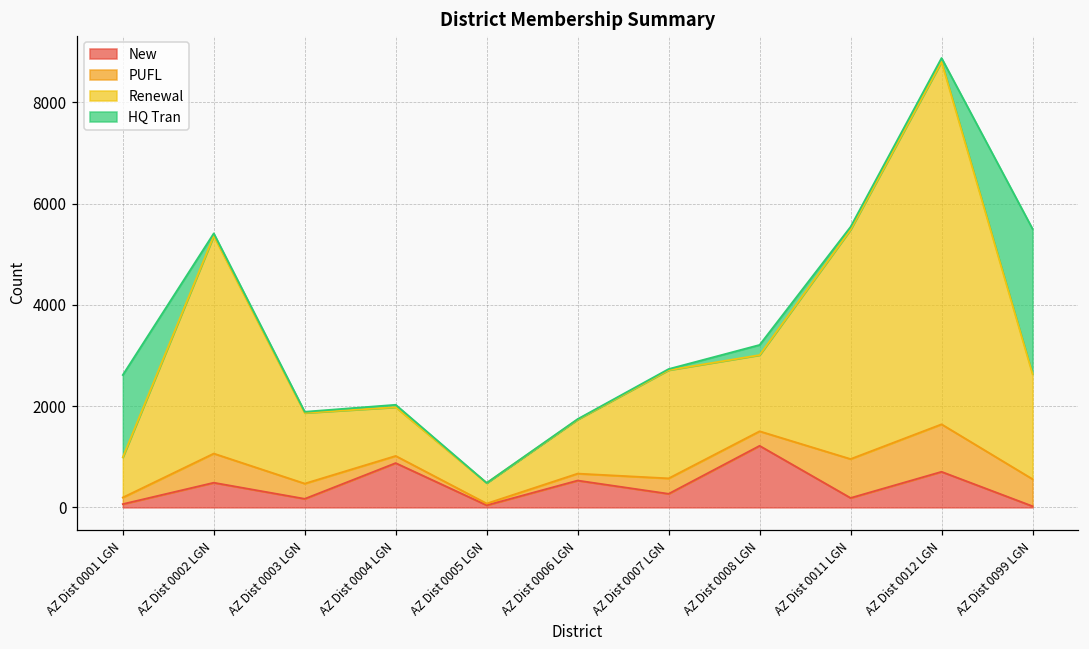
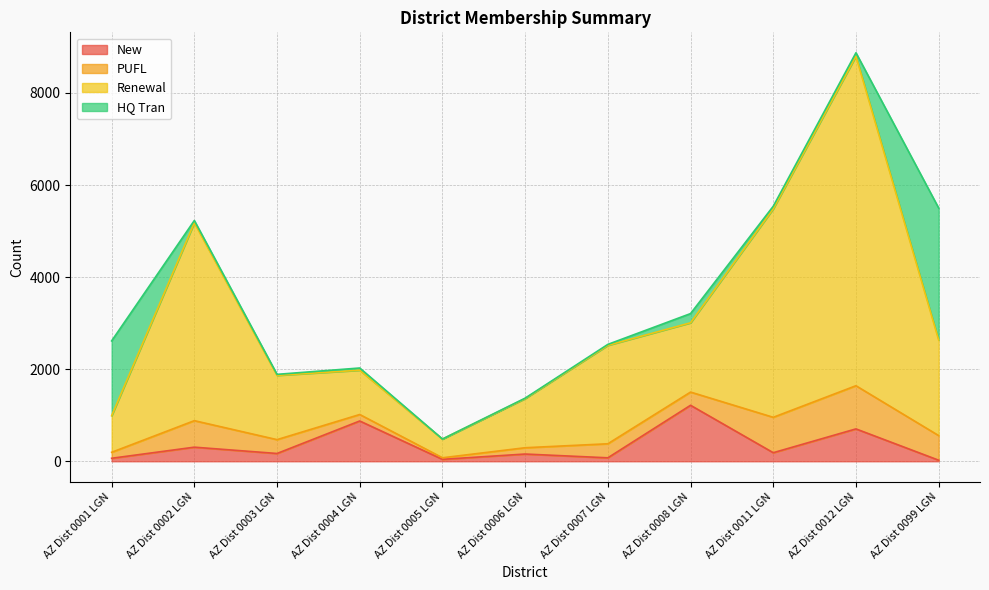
New, AZ Dist 0002 LGN: 500 -> 300
New, AZ Dist 0006 LGN: 500 -> 200
New, AZ Dist 0007 LGN: 300 -> 100
